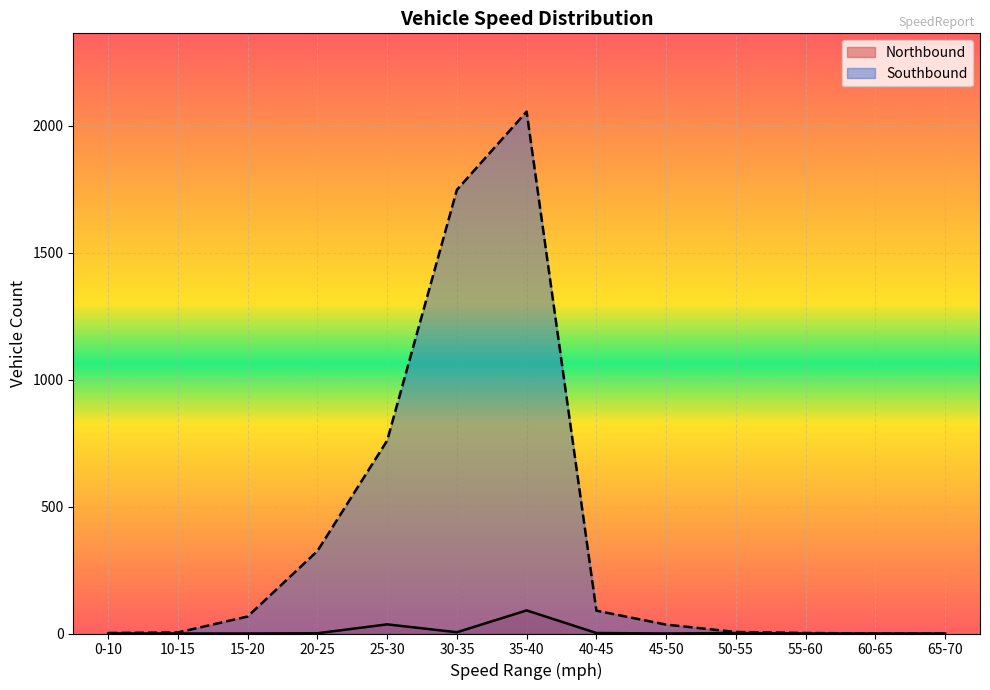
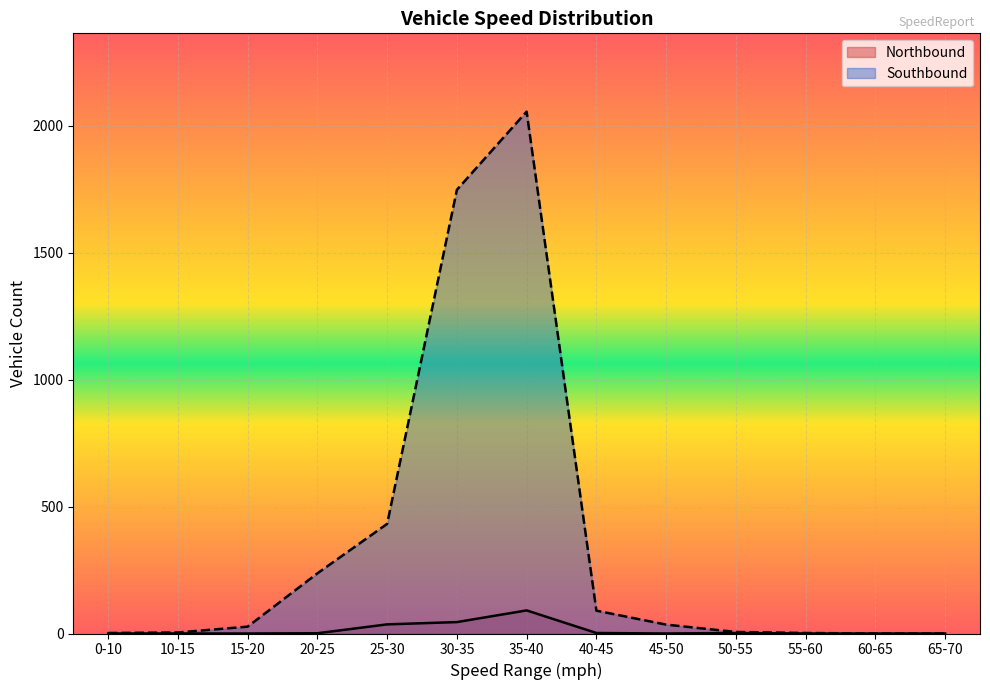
Southbound, 15-20: 70 -> 30
Southbound, 20-25: 330 -> 240
Southbound, 25-30: 760 -> 430
Northbound, 30-35: 10 -> 50
